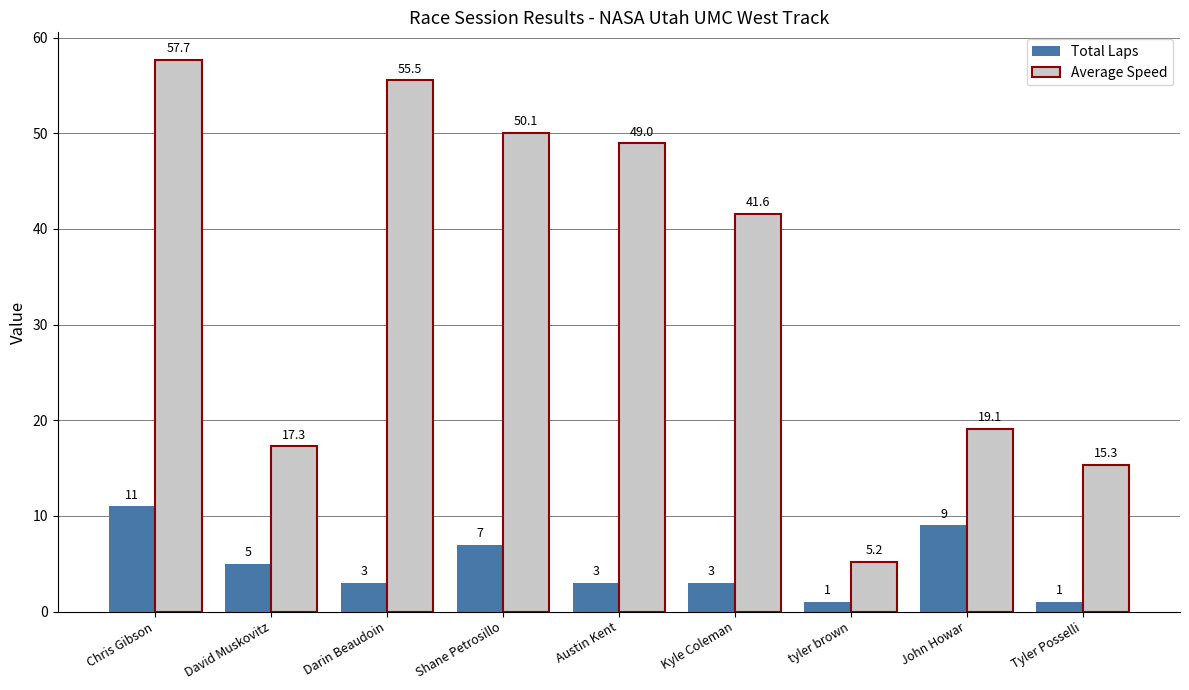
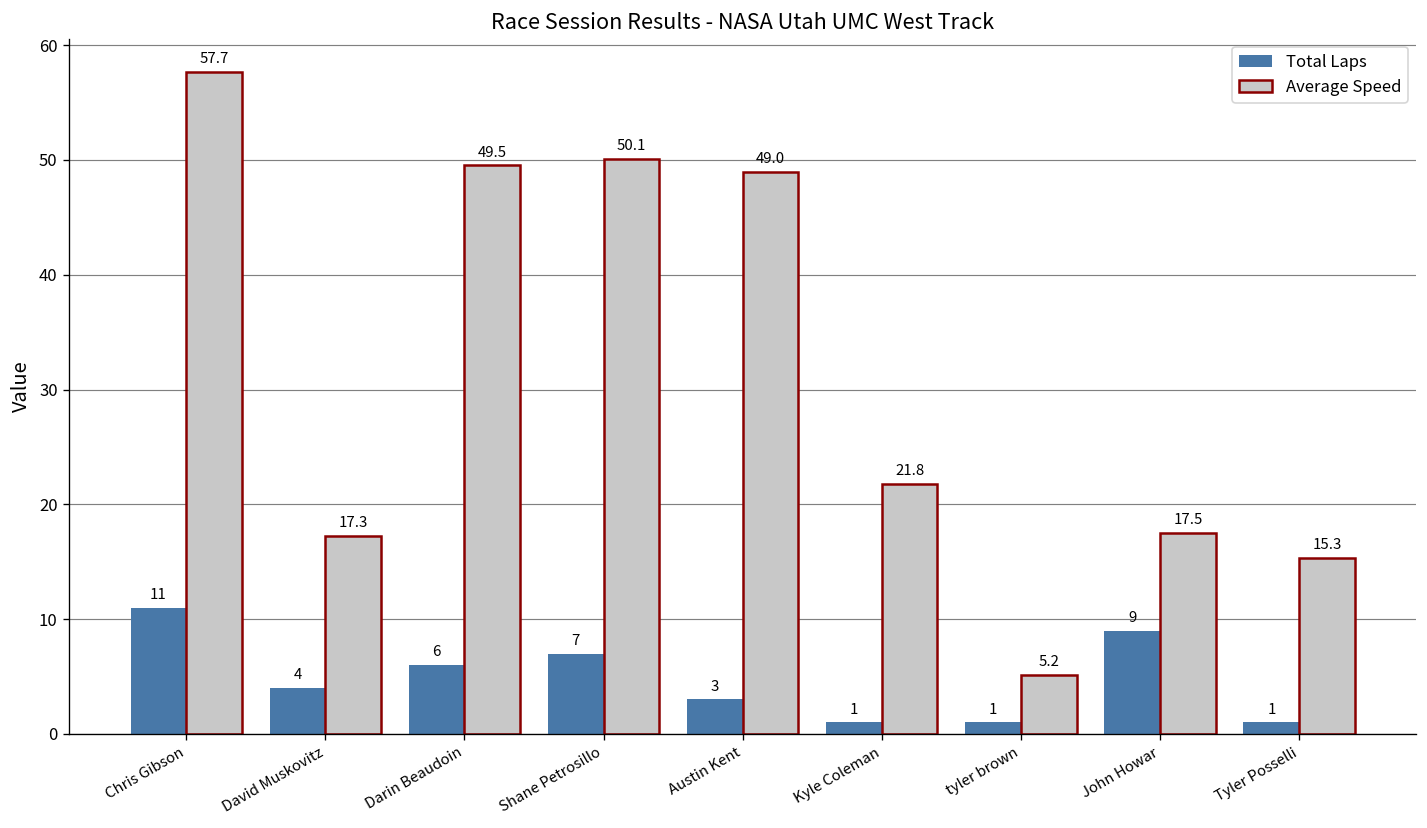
Total Laps, David Muskovitz: 5 -> 4
Total Laps, Darin Beaudoin: 3 -> 6
Average Speed, Darin Beaudoin: 55.5 -> 49.5
Total Laps, Kyle Coleman: 3 -> 1
Average Speed, Kyle Coleman: 41.6 -> 21.8
Average Speed, John Howar: 19.1 -> 17.5
